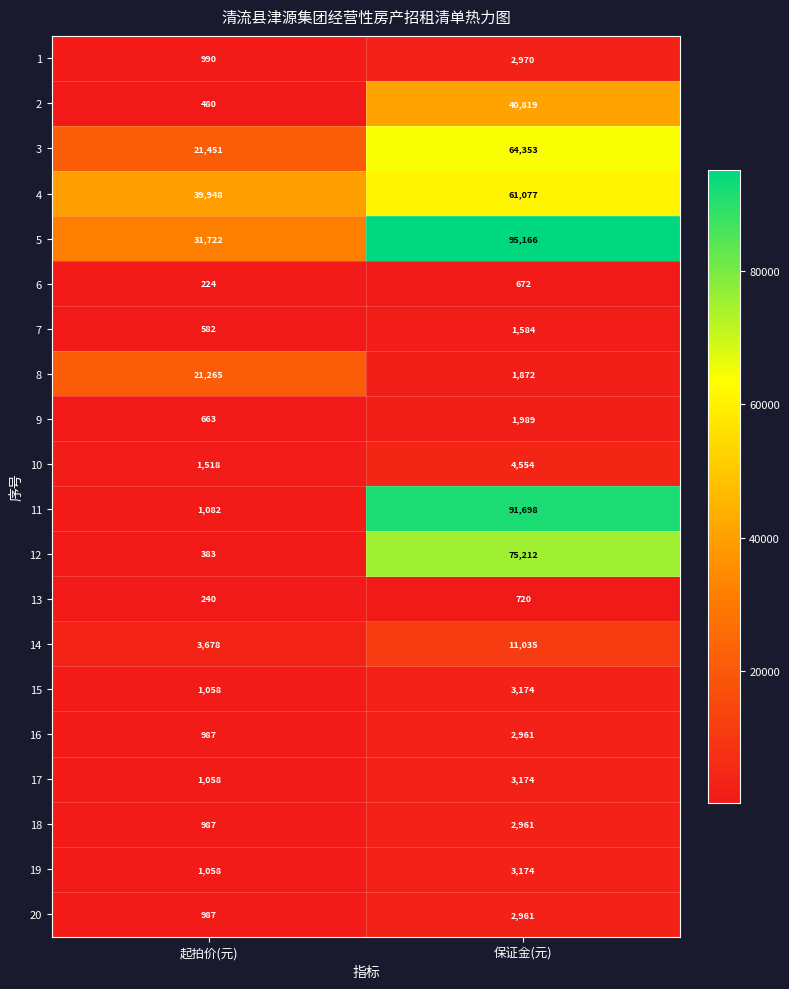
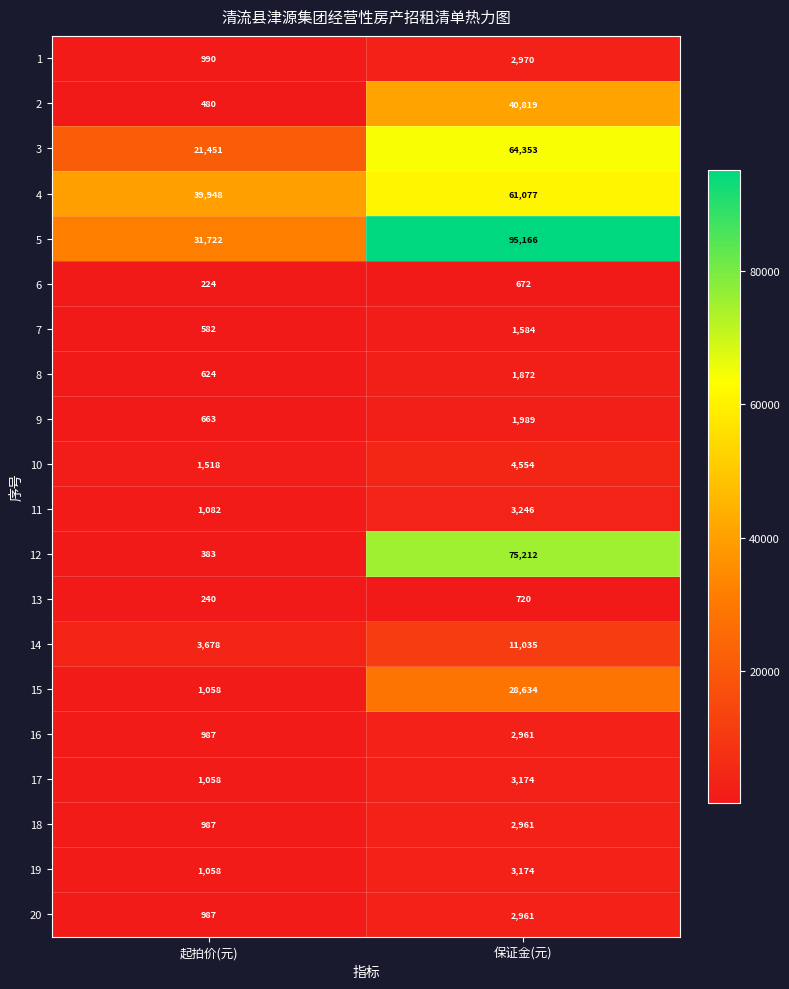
8, 起拍价(元): 21,265 -> 624
11, 保证金(元): 91,698 -> 3,246
15, 保证金(元): 3,174 -> 28,634
